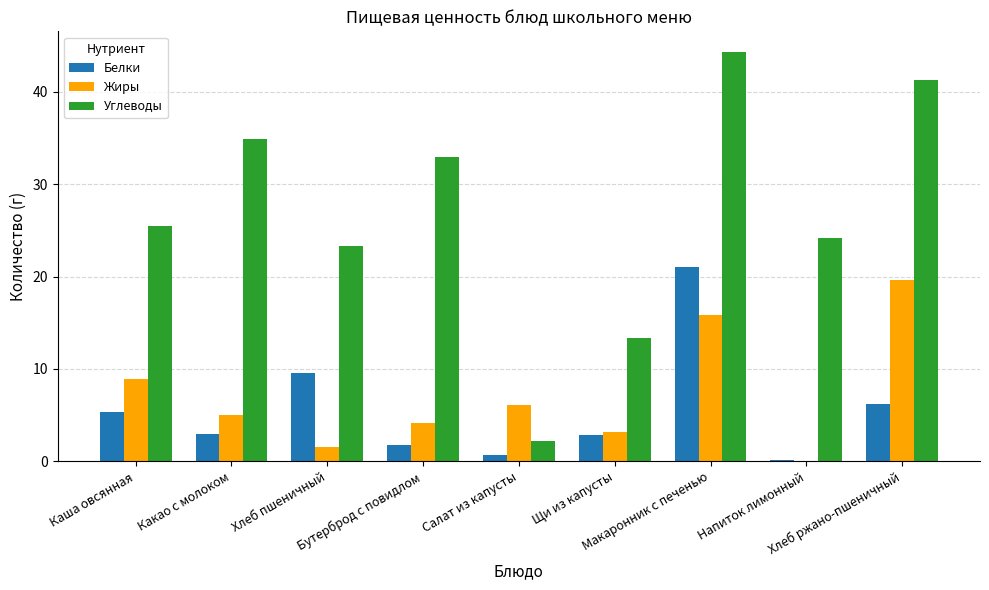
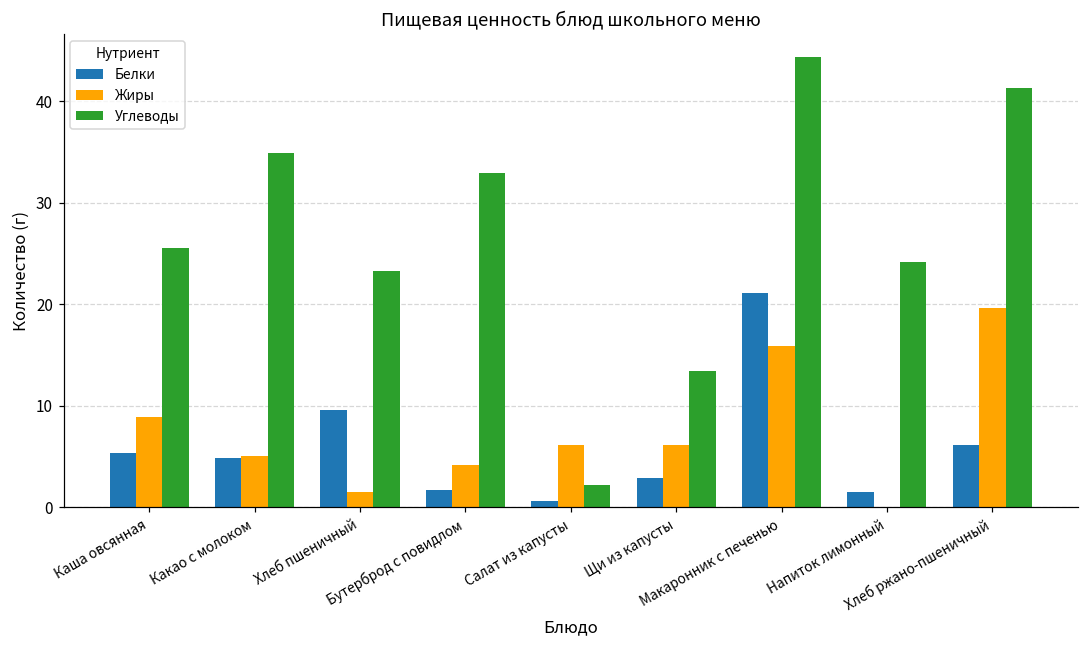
Белки, Какао с молоком: 3 -> 5
Жиры, Щи из капусты: 3 -> 6
Белки, Напиток лимонный: 0 -> 2
